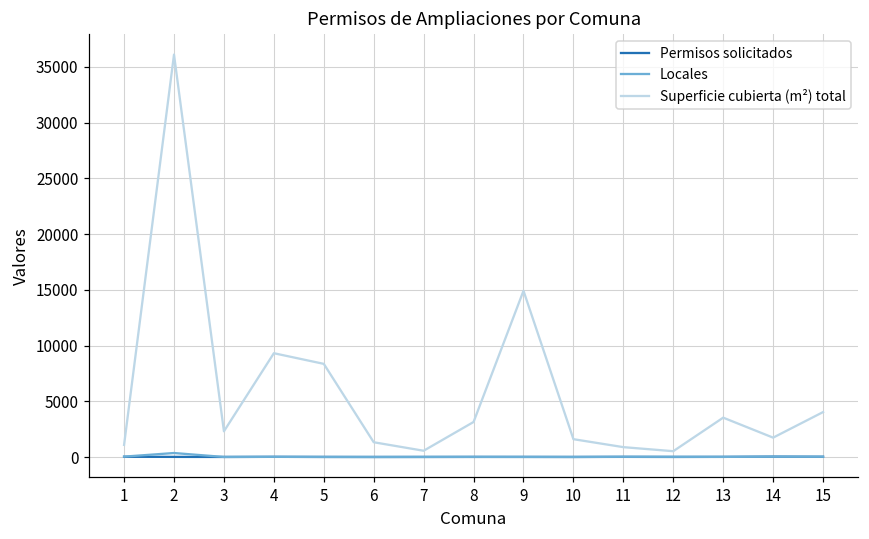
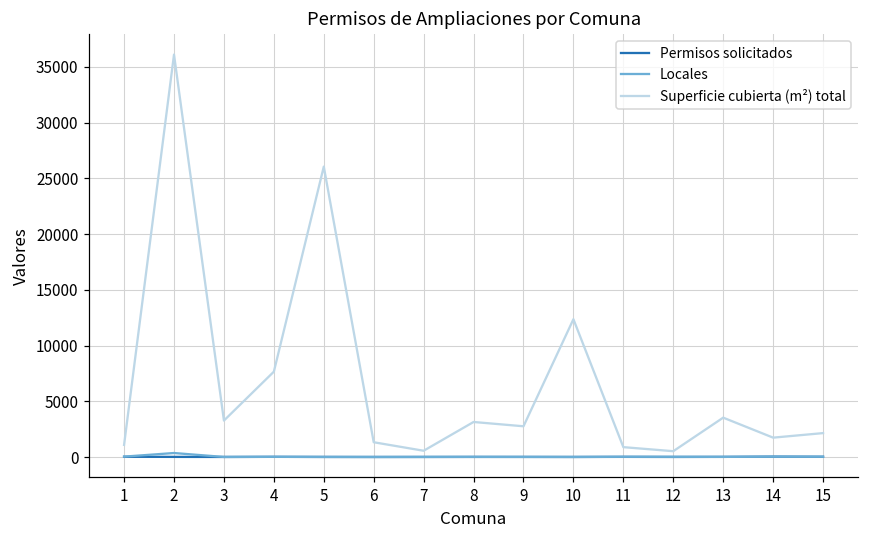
Superficie cubierta (m²) total, 3: 2300 -> 3300
Superficie cubierta (m²) total, 4: 9300 -> 7700
Superficie cubierta (m²) total, 5: 8400 -> 26100
Superficie cubierta (m²) total, 9: 14900 -> 2800
Superficie cubierta (m²) total, 10: 1600 -> 12400
Superficie cubierta (m²) total, 15: 4000 -> 2100
